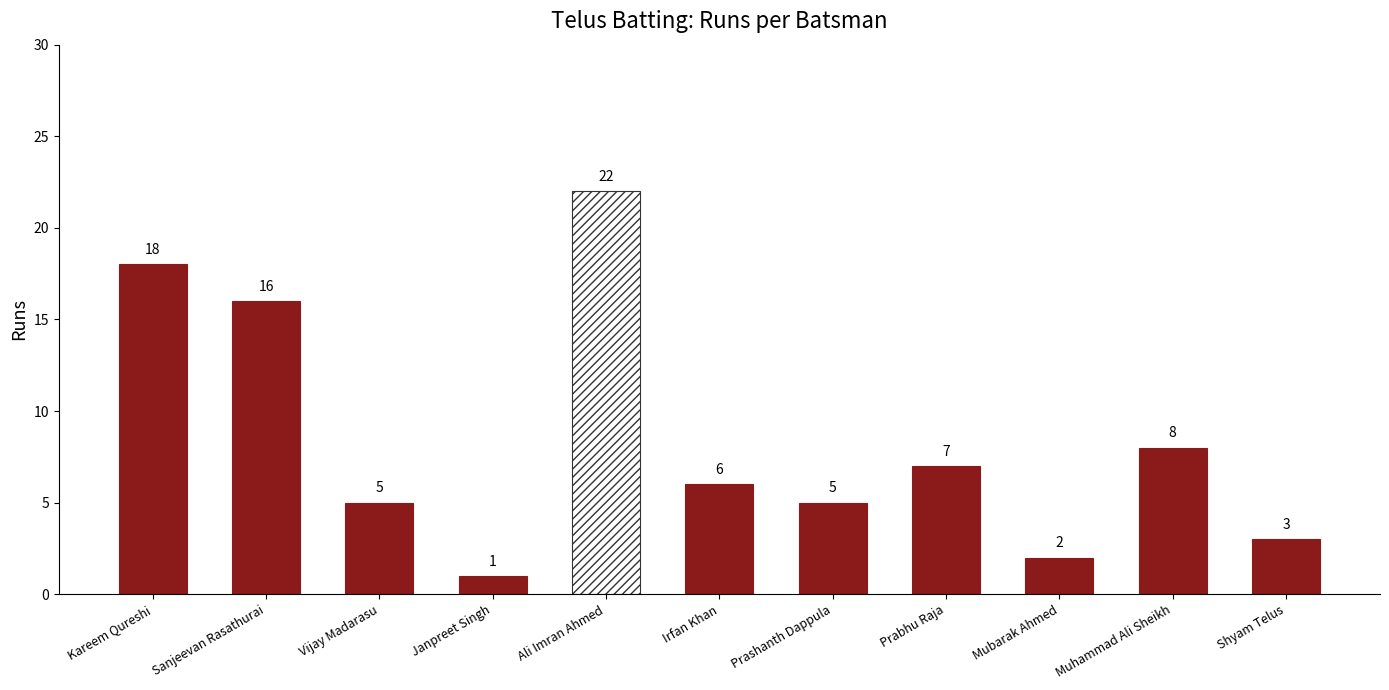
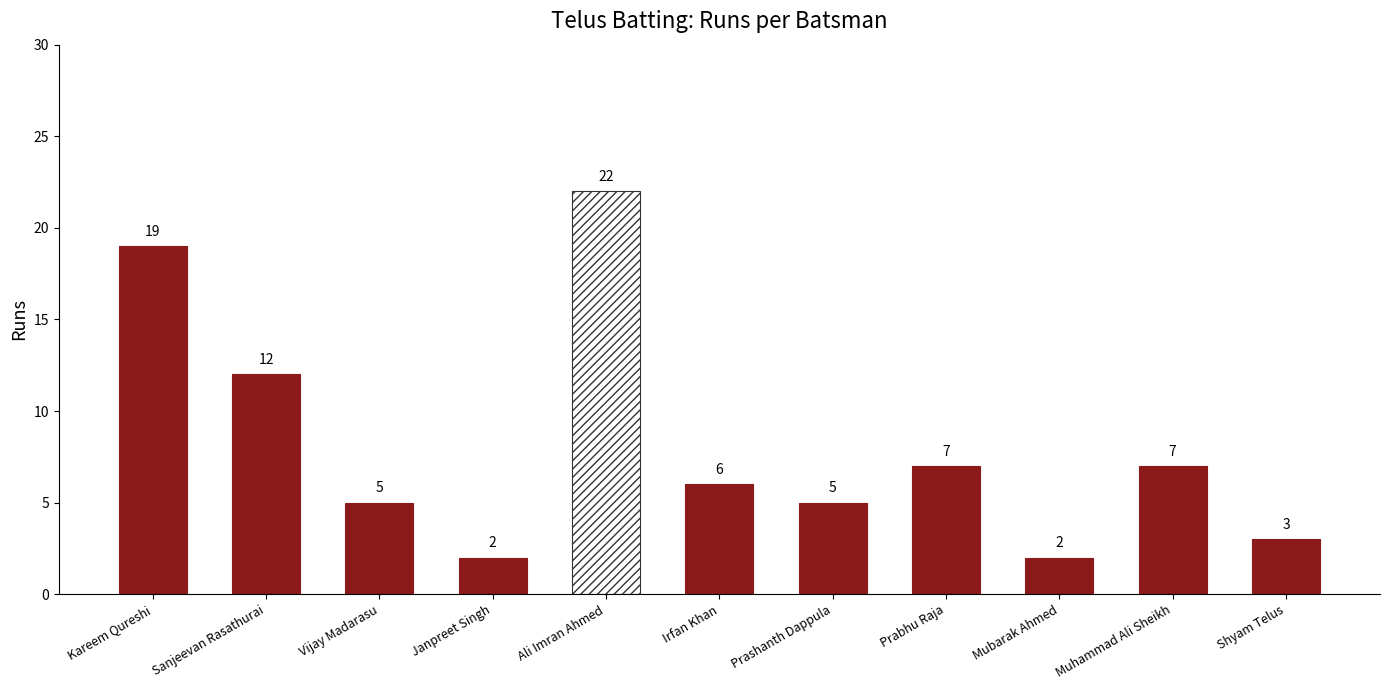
Kareem Qureshi: 18 -> 19
Sanjeevan Rasathurai: 16 -> 12
Janpreet Singh: 1 -> 2
Muhammad Ali Sheikh: 8 -> 7
